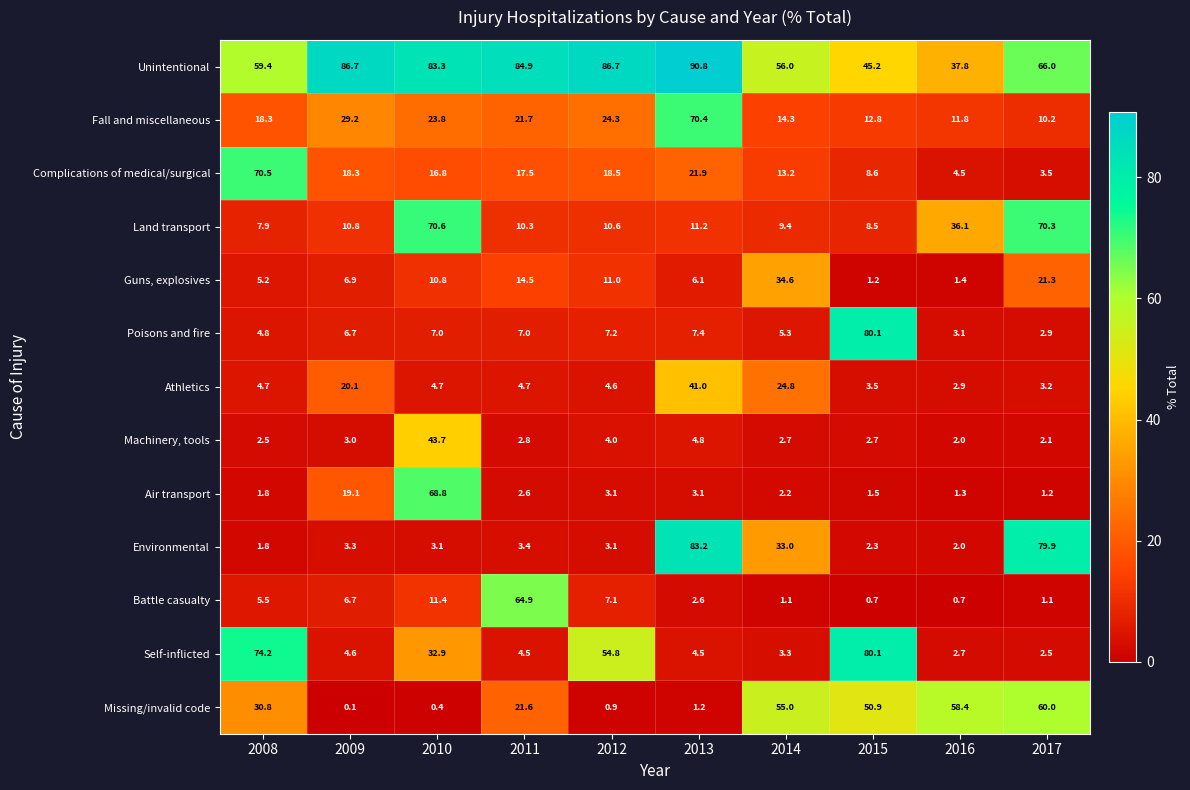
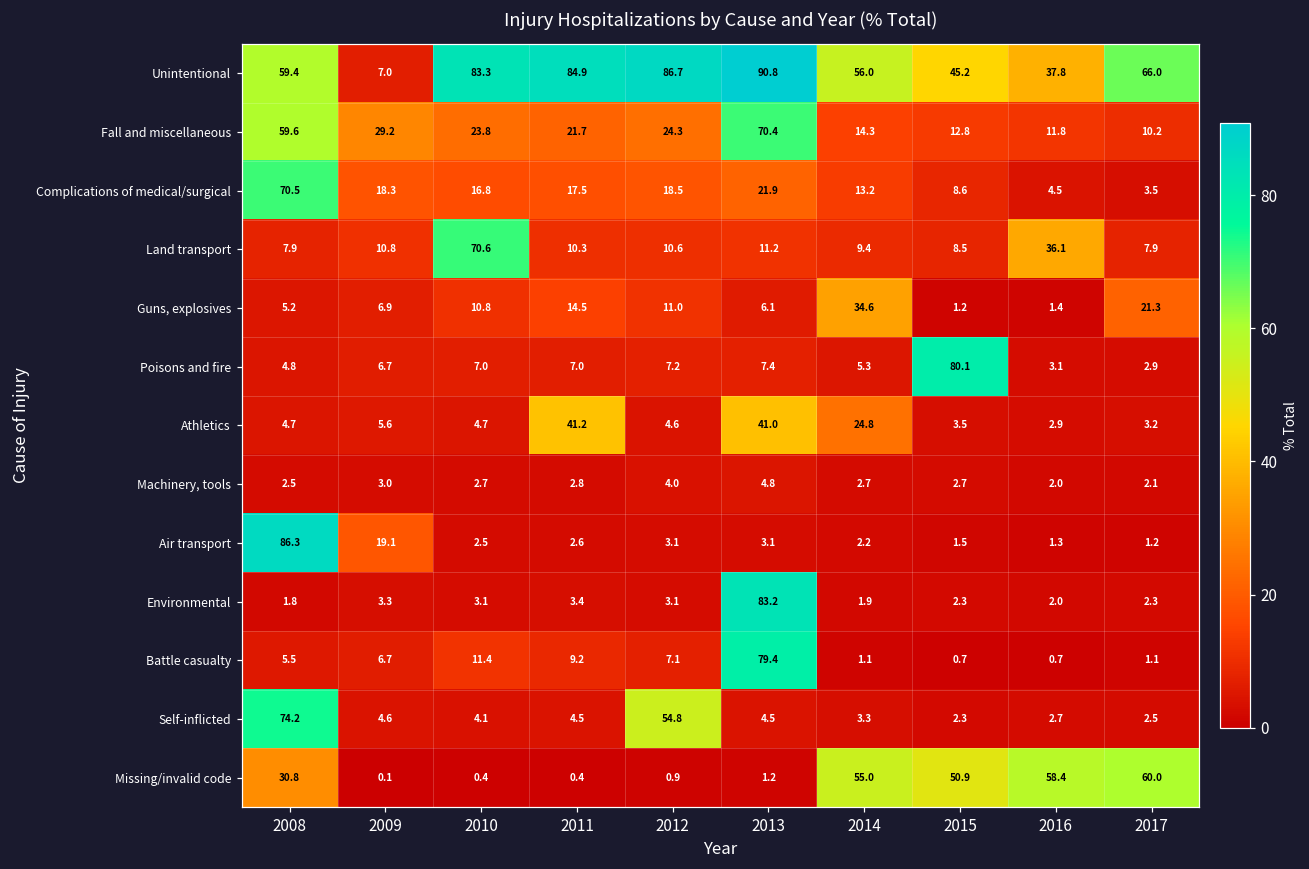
Unintentional, 2009: 86.7 -> 7.0
Fall and miscellaneous, 2008: 18.3 -> 59.6
Land transport, 2017: 70.3 -> 7.9
Athletics, 2009: 20.1 -> 5.6
Athletics, 2011: 4.7 -> 41.2
Machinery, tools, 2010: 43.7 -> 2.7
Air transport, 2008: 1.8 -> 86.3
Air transport, 2010: 68.8 -> 2.5
Environmental, 2014: 33.0 -> 1.9
Environmental, 2017: 79.9 -> 2.3
Battle casualty, 2011: 64.9 -> 9.2
Battle casualty, 2013: 2.6 -> 79.4
Self-inflicted, 2010: 32.9 -> 4.1
Self-inflicted, 2015: 80.1 -> 2.3
Missing/invalid code, 2011: 21.6 -> 0.4
